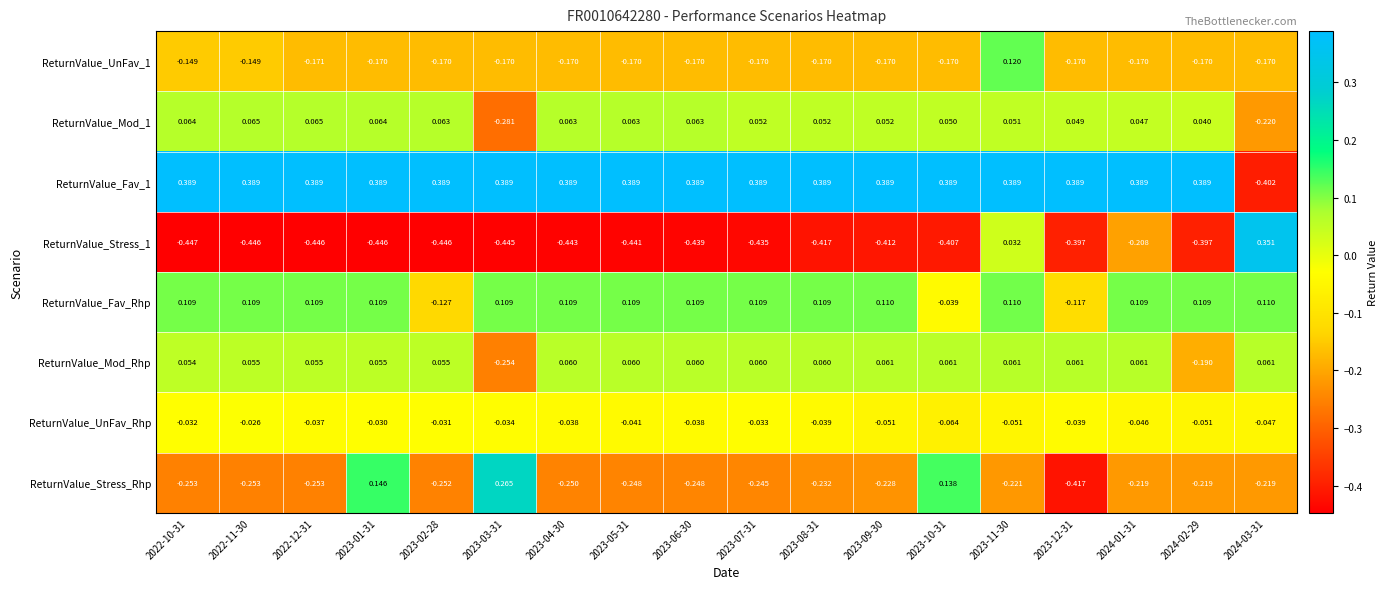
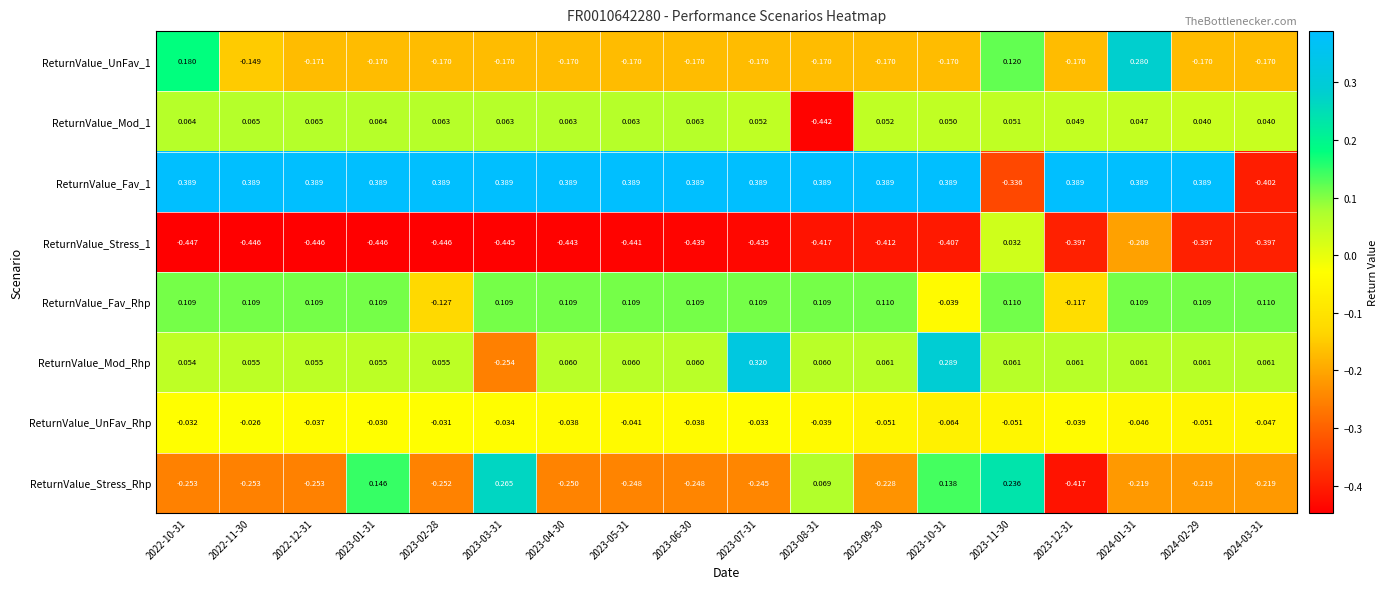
ReturnValue_UnFav_1, 2022-10-31: -0.149 -> 0.180
ReturnValue_UnFav_1, 2024-01-31: -0.170 -> 0.280
ReturnValue_Mod_1, 2023-03-31: -0.281 -> 0.063
ReturnValue_Mod_1, 2023-08-31: 0.052 -> -0.442
ReturnValue_Mod_1, 2024-03-31: -0.220 -> 0.040
ReturnValue_Fav_1, 2023-11-30: 0.389 -> -0.336
ReturnValue_Stress_1, 2024-03-31: 0.351 -> -0.397
ReturnValue_Mod_Rhp, 2023-07-31: 0.060 -> 0.320
ReturnValue_Mod_Rhp, 2023-10-31: 0.061 -> 0.289
ReturnValue_Mod_Rhp, 2024-02-29: -0.190 -> 0.061
ReturnValue_Stress_Rhp, 2023-08-31: -0.232 -> 0.069
ReturnValue_Stress_Rhp, 2023-11-30: -0.221 -> 0.236
